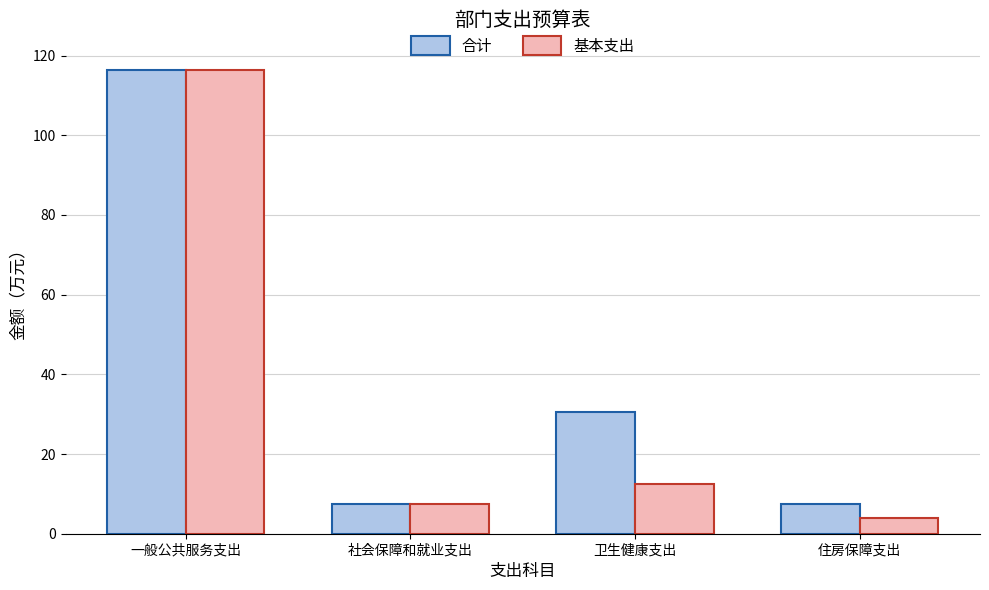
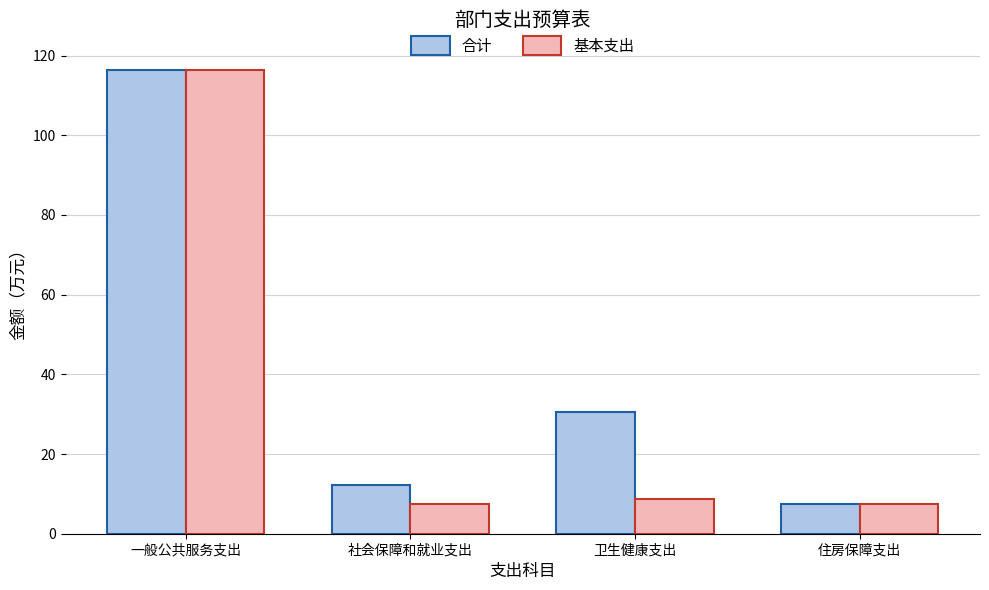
合计, 社会保障和就业支出: 7 -> 12
基本支出, 卫生健康支出: 12 -> 9
基本支出, 住房保障支出: 4 -> 8
